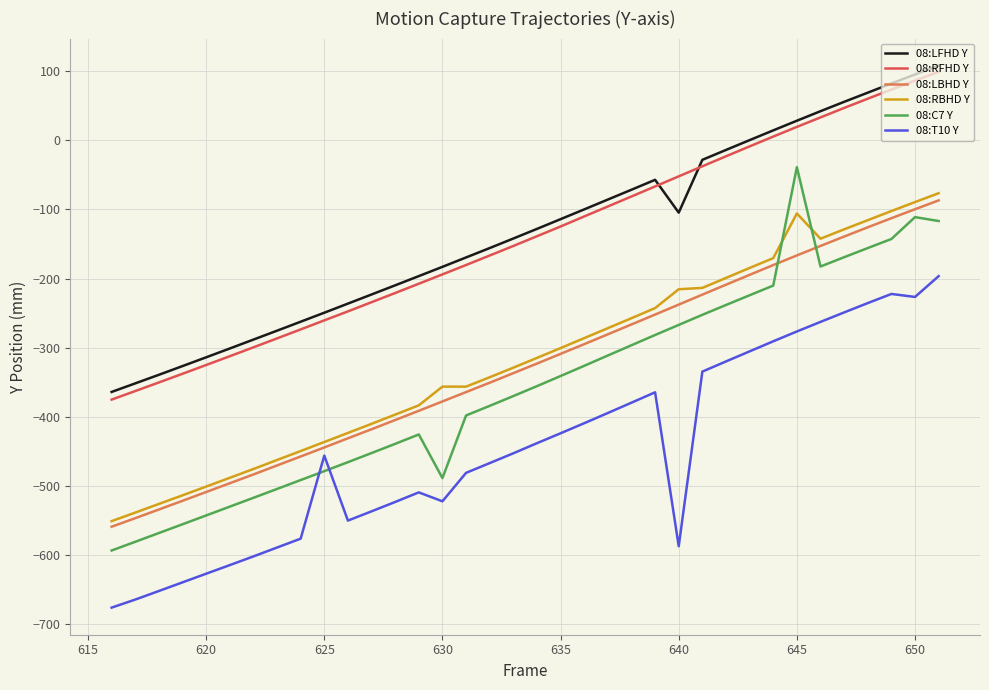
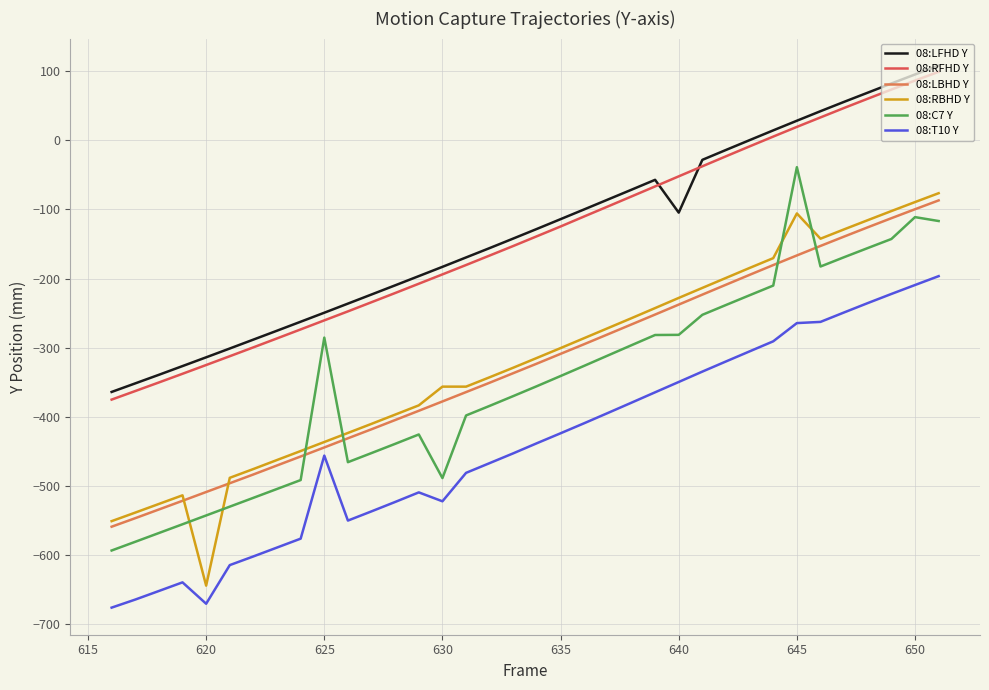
08:RBHD Y, 620: -500 -> -640
08:T10 Y, 620: -630 -> -670
08:C7 Y, 625: -480 -> -290
08:RBHD Y, 640: -220 -> -230
08:C7 Y, 640: -270 -> -280
08:T10 Y, 640: -590 -> -350
08:T10 Y, 645: -280 -> -260
08:T10 Y, 650: -230 -> -210
